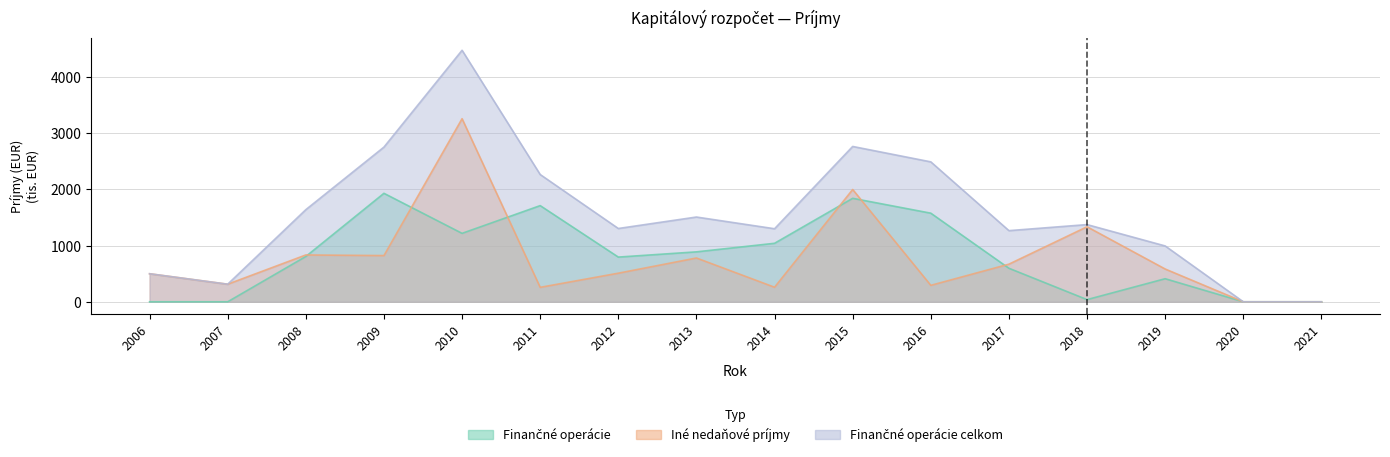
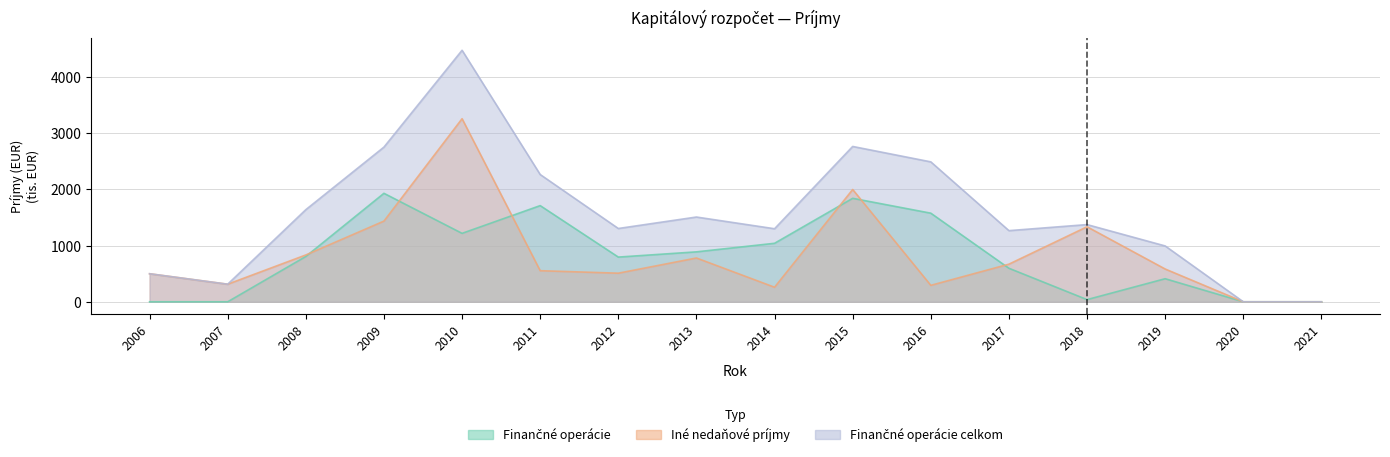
Iné nedaňové príjmy, 2009: 800 -> 1400
Iné nedaňové príjmy, 2011: 300 -> 600
